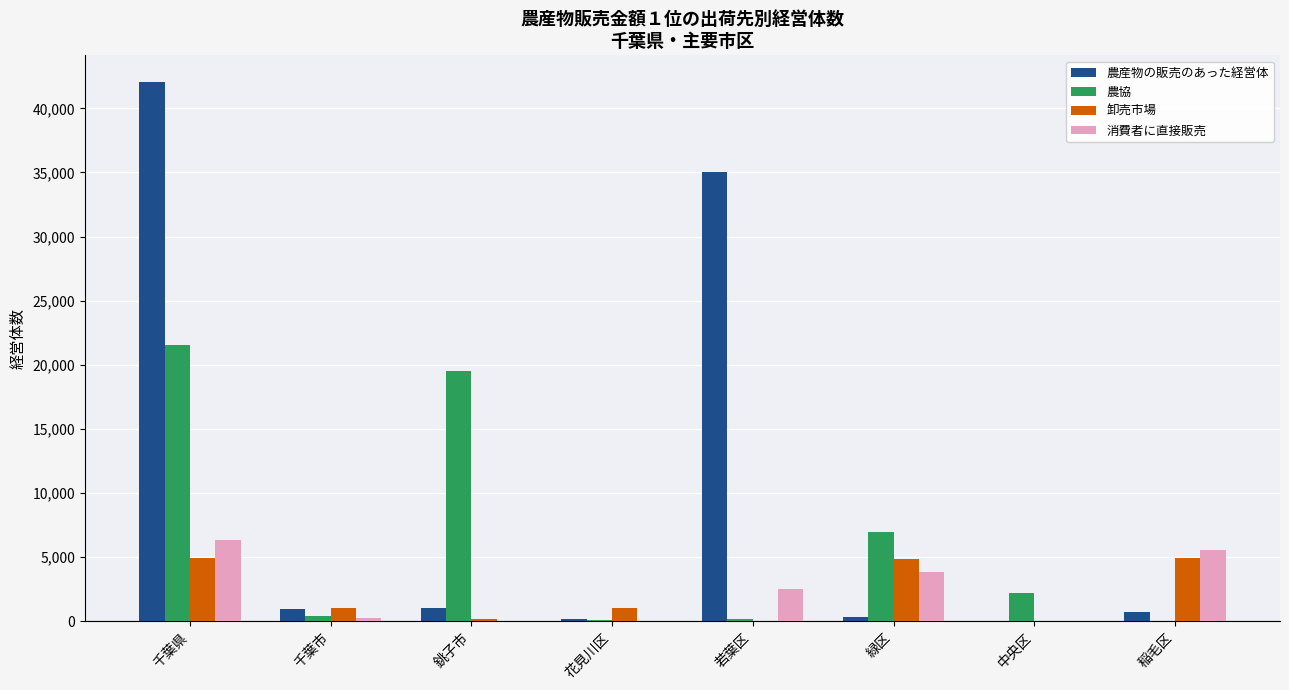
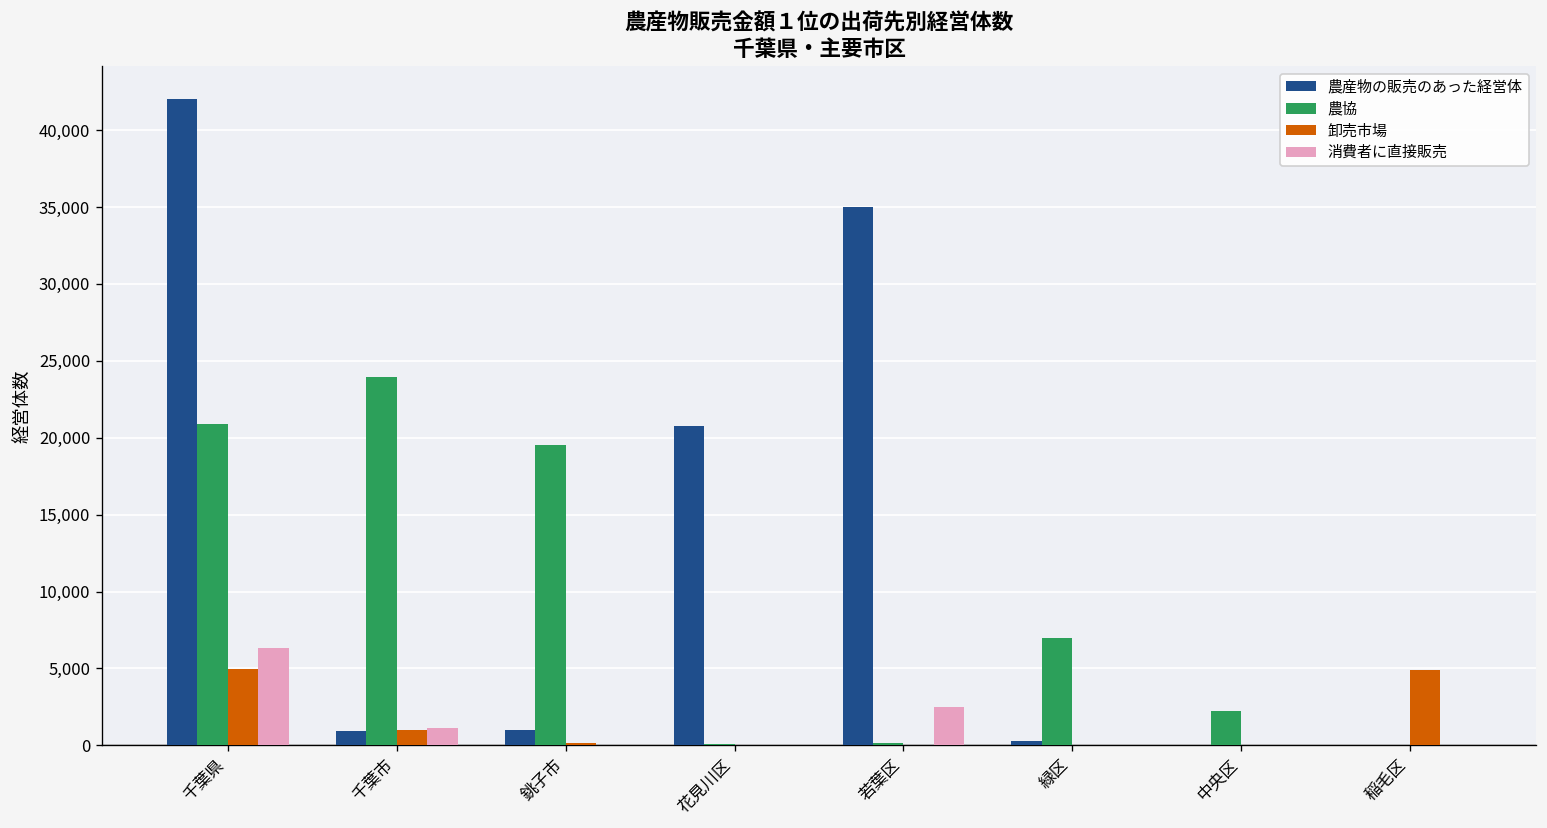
農協, 千葉県: 21,600 -> 20,900
農協, 千葉市: 400 -> 24,000
消費者に直接販売, 千葉市: 200 -> 1,100
農産物の販売のあった経営体, 花見川区: 200 -> 20,800
卸売市場, 花見川区: 1,100 -> 0
卸売市場, 緑区: 4,800 -> 0
消費者に直接販売, 緑区: 3,800 -> 100
農産物の販売のあった経営体, 稲毛区: 800 -> 0
消費者に直接販売, 稲毛区: 5,600 -> 0
